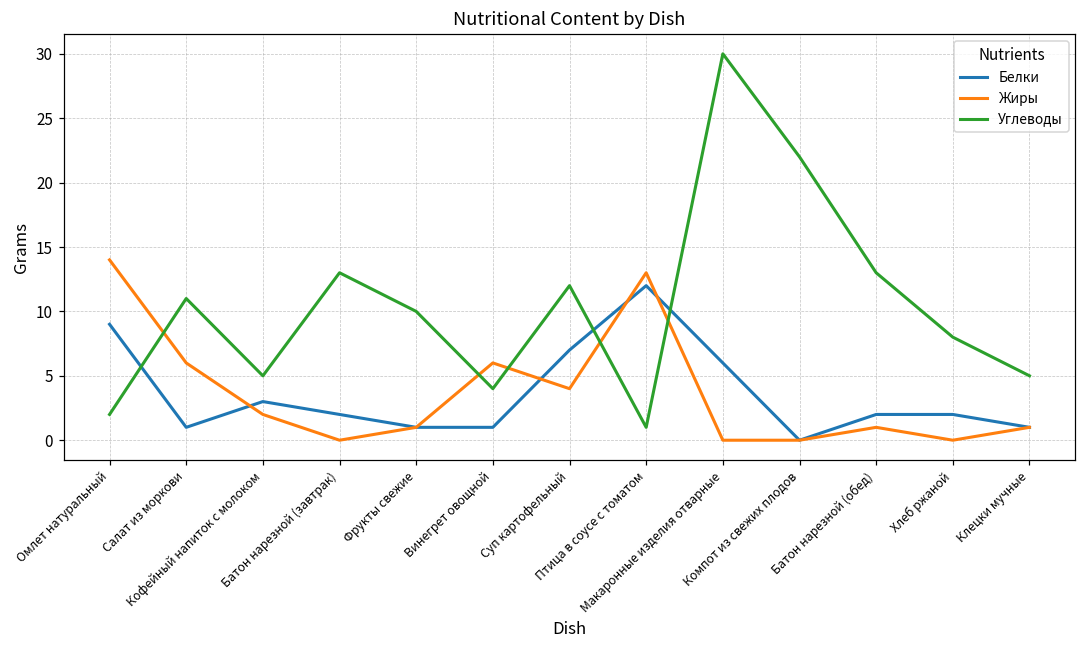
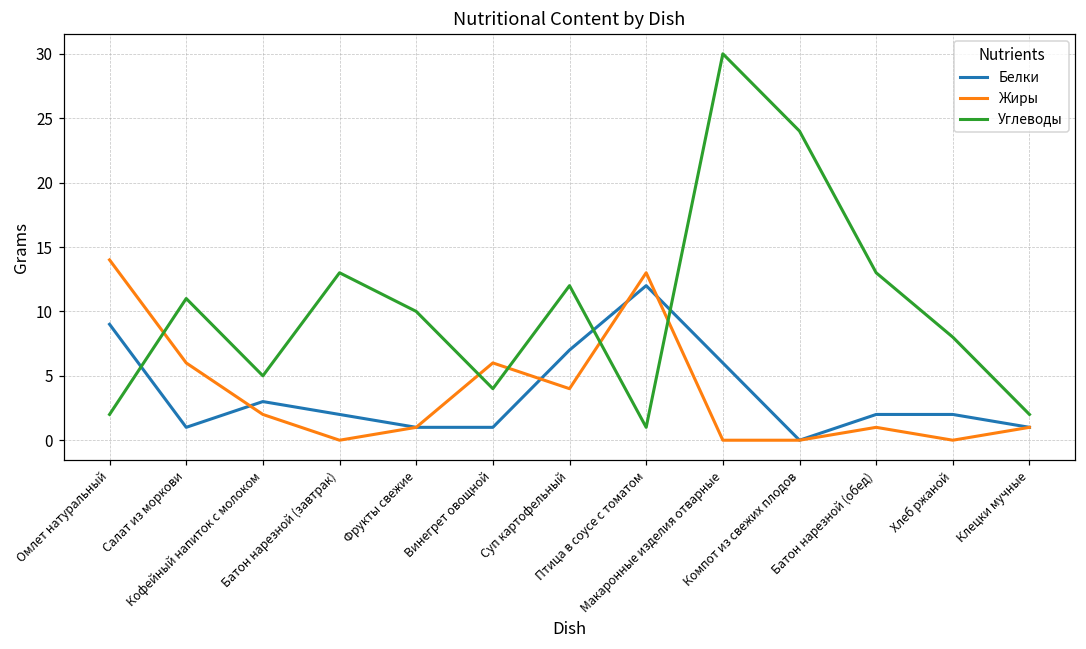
Углеводы, Компот из свежих плодов: 22 -> 24
Углеводы, Клецки мучные: 5 -> 2
